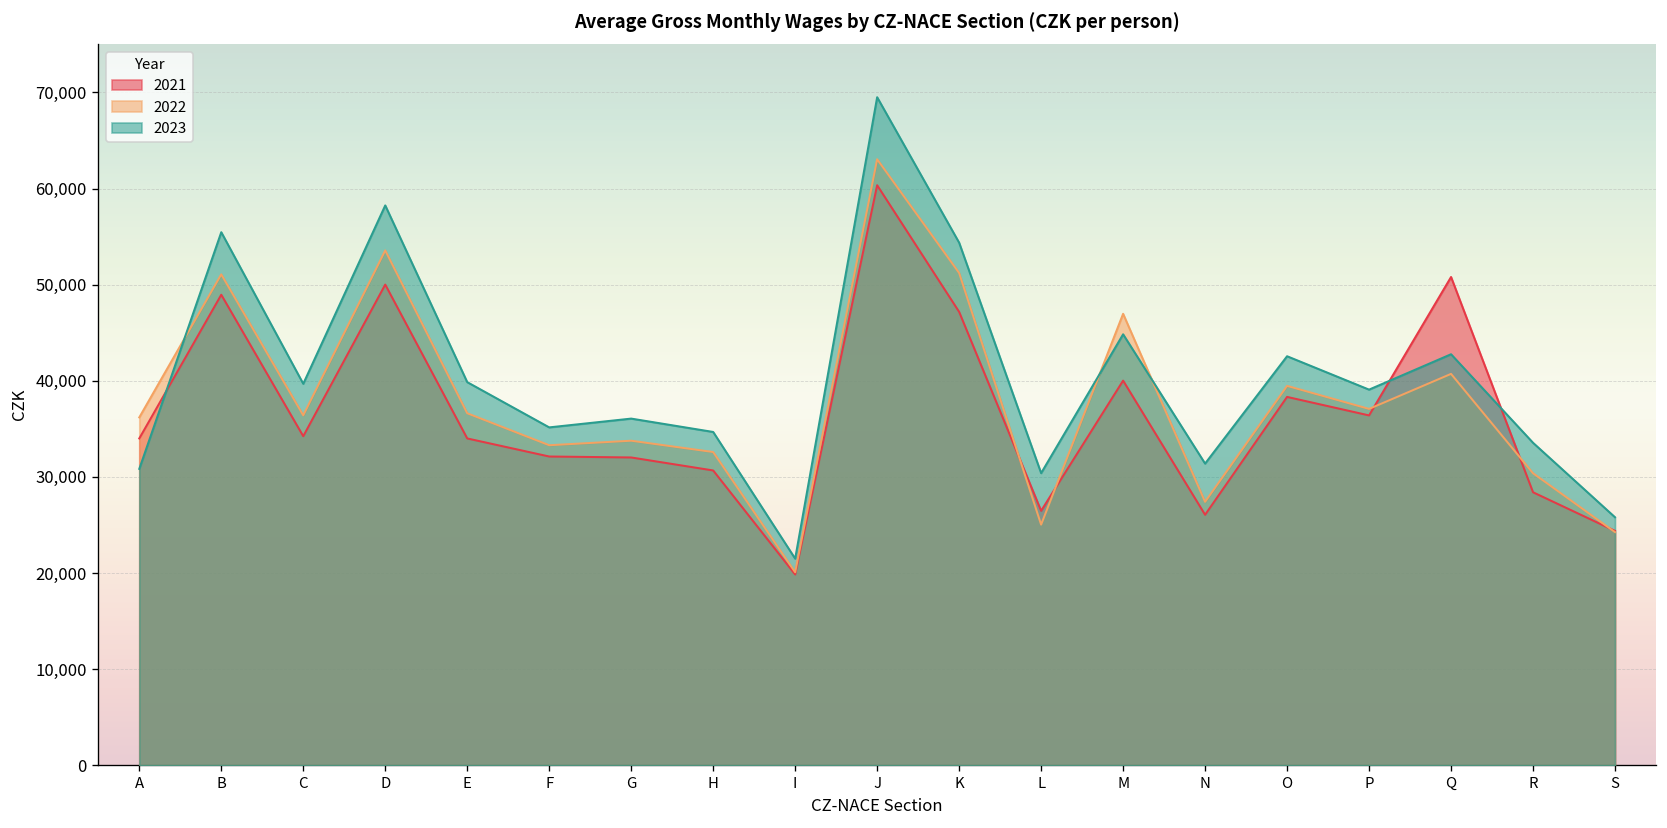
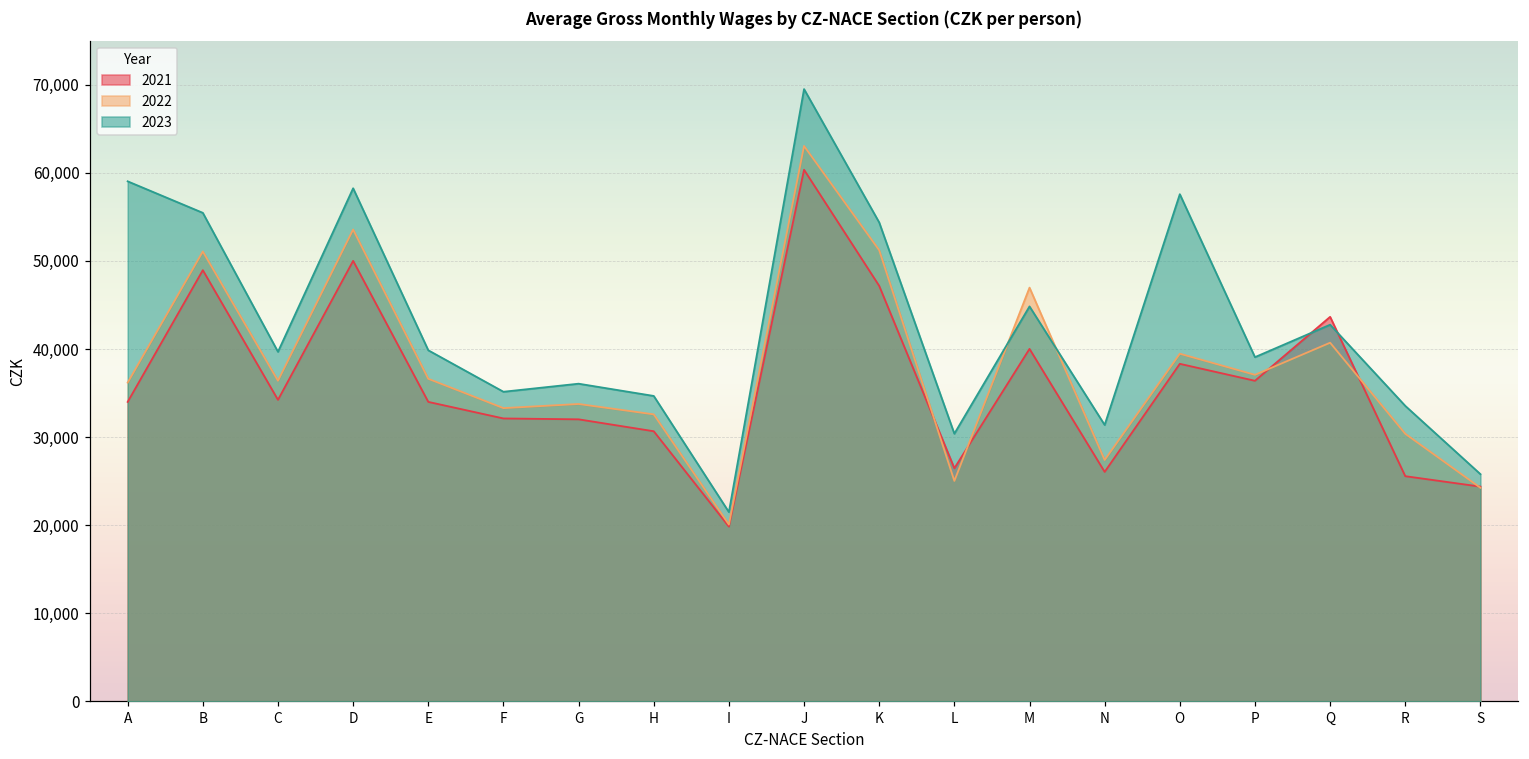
2023, A: 31,000 -> 59,000
2023, O: 43,000 -> 58,000
2021, Q: 51,000 -> 44,000
2021, R: 28,000 -> 26,000
